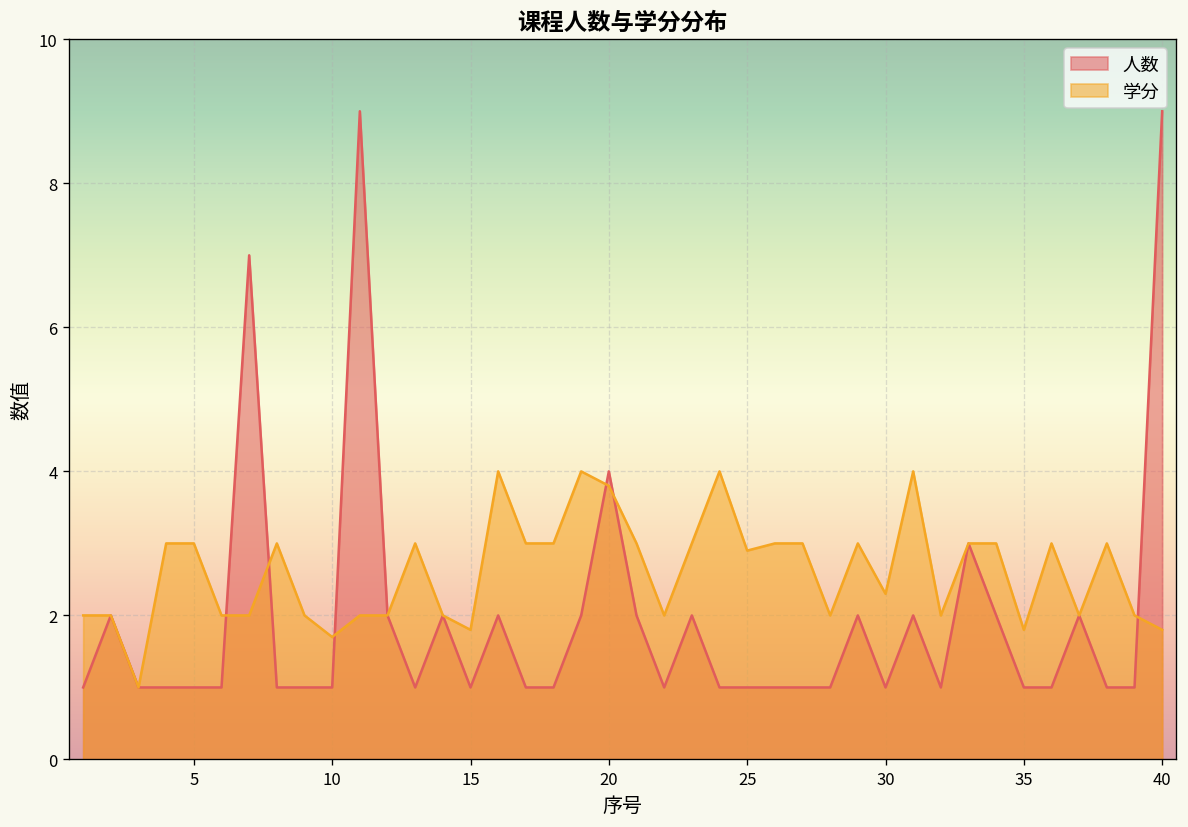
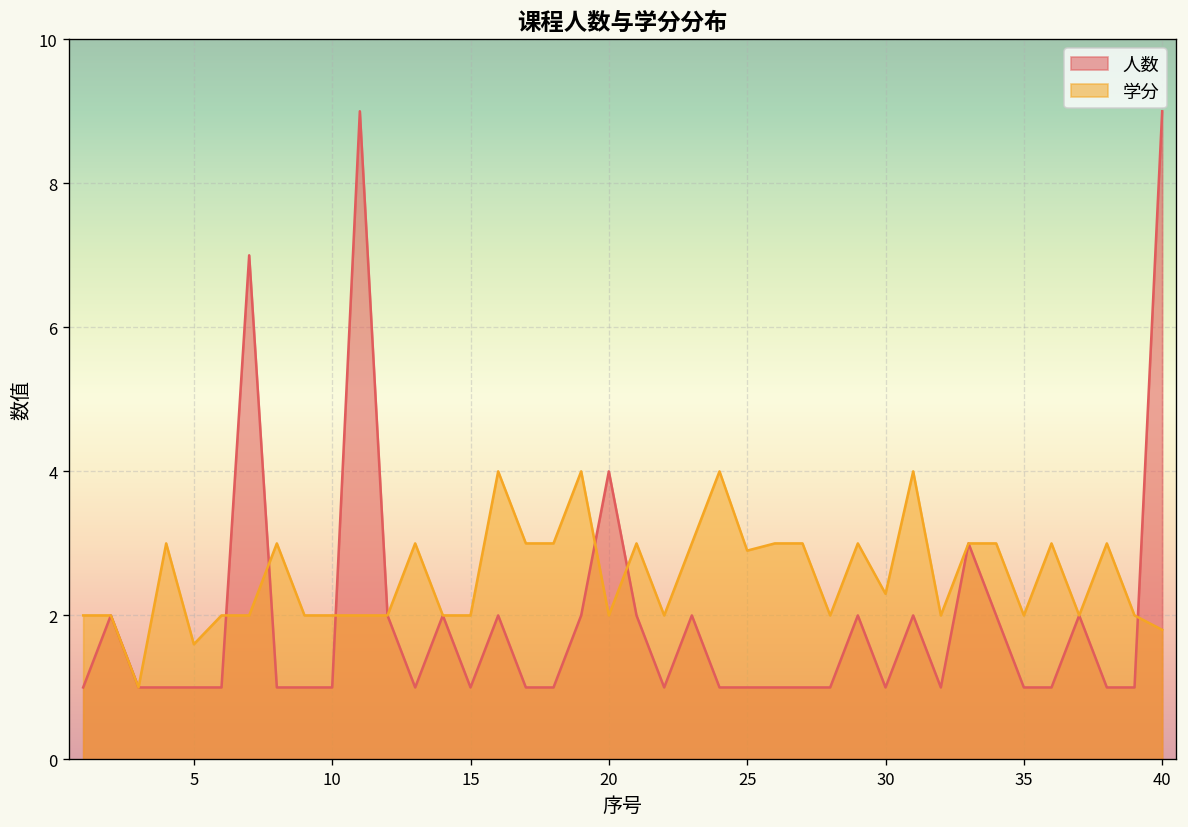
学分, 5: 3.0 -> 1.6
学分, 10: 1.7 -> 2.0
学分, 15: 1.8 -> 2.0
学分, 20: 3.8 -> 2.0
学分, 35: 1.8 -> 2.0
